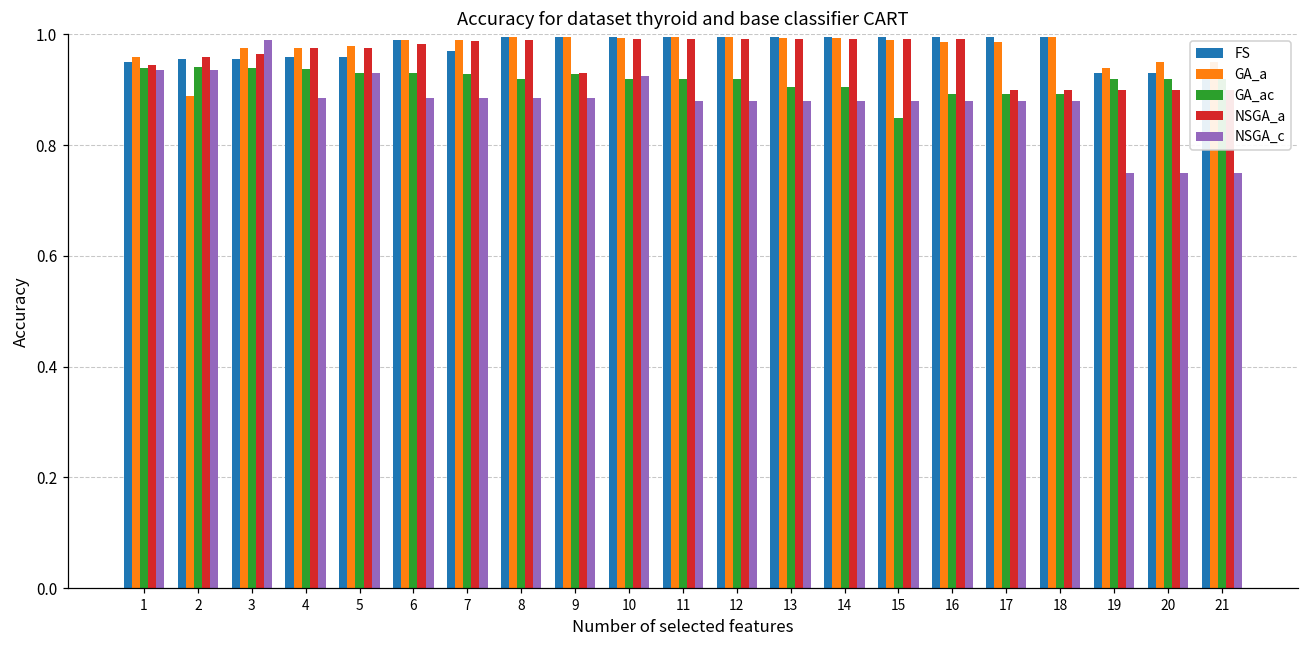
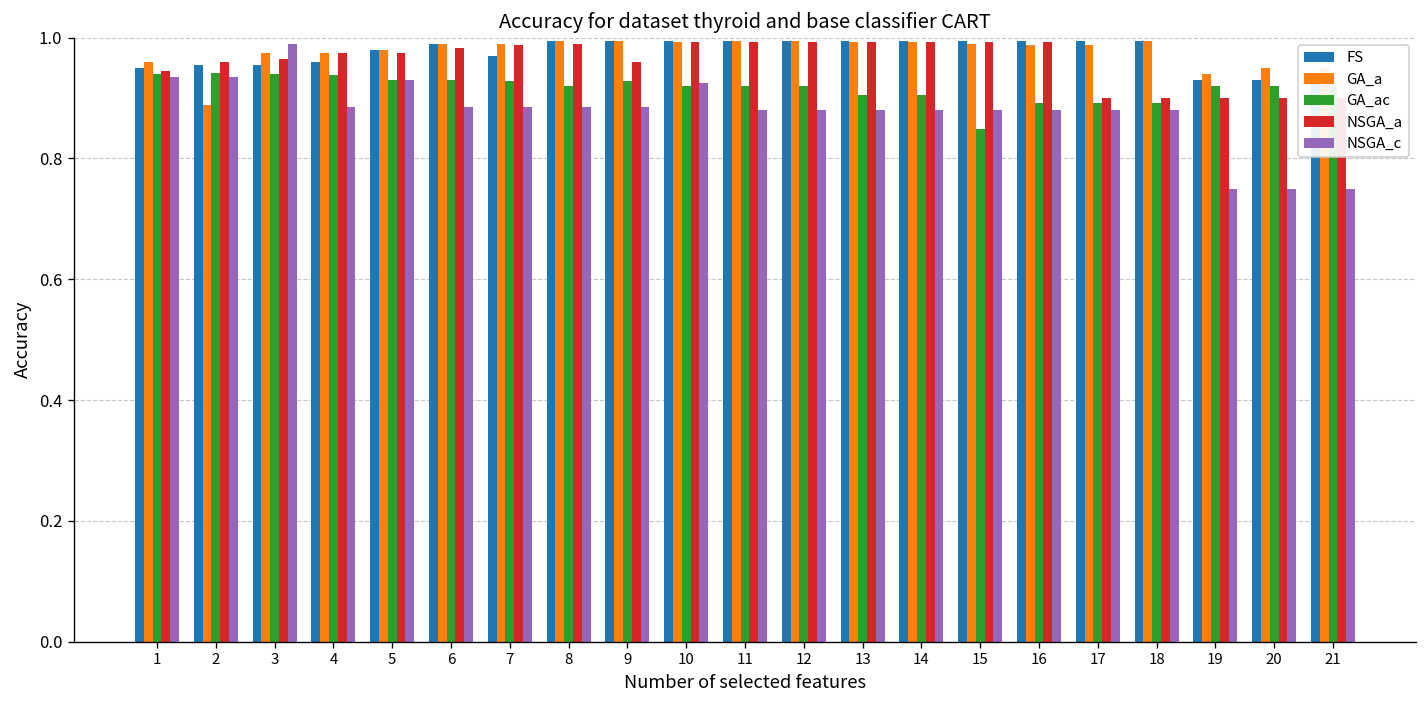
FS, 5: 0.96 -> 0.98
NSGA_a, 9: 0.93 -> 0.96
